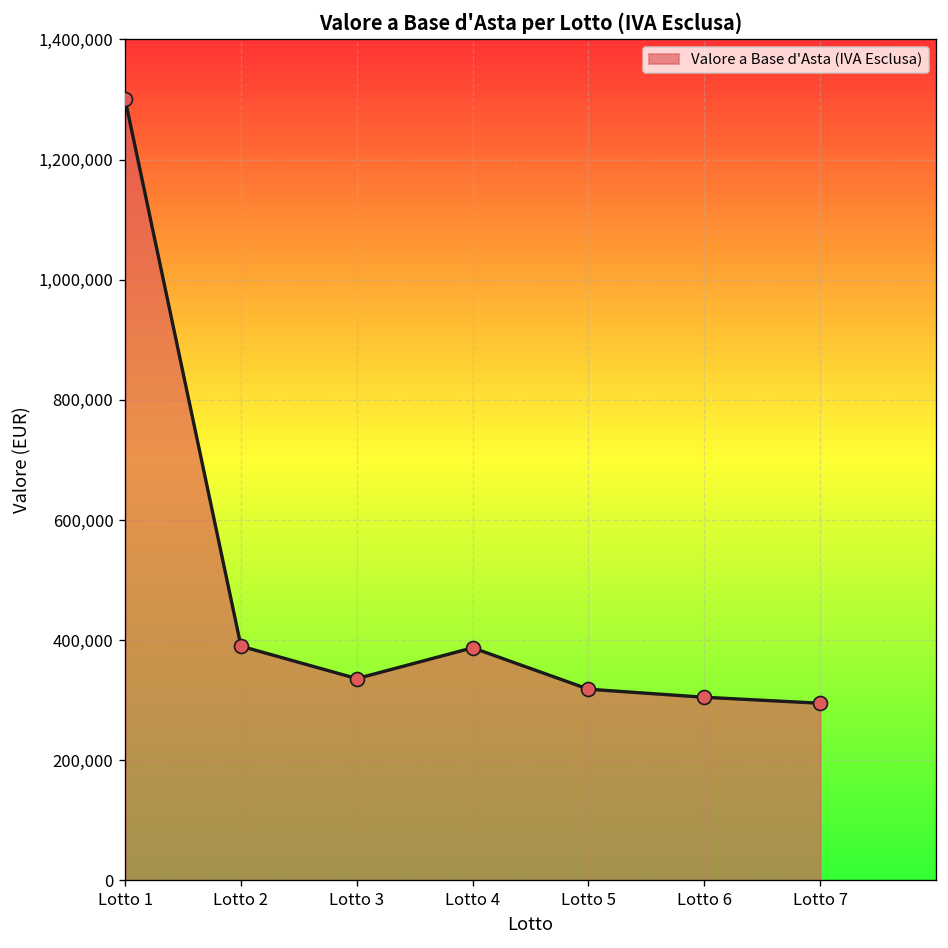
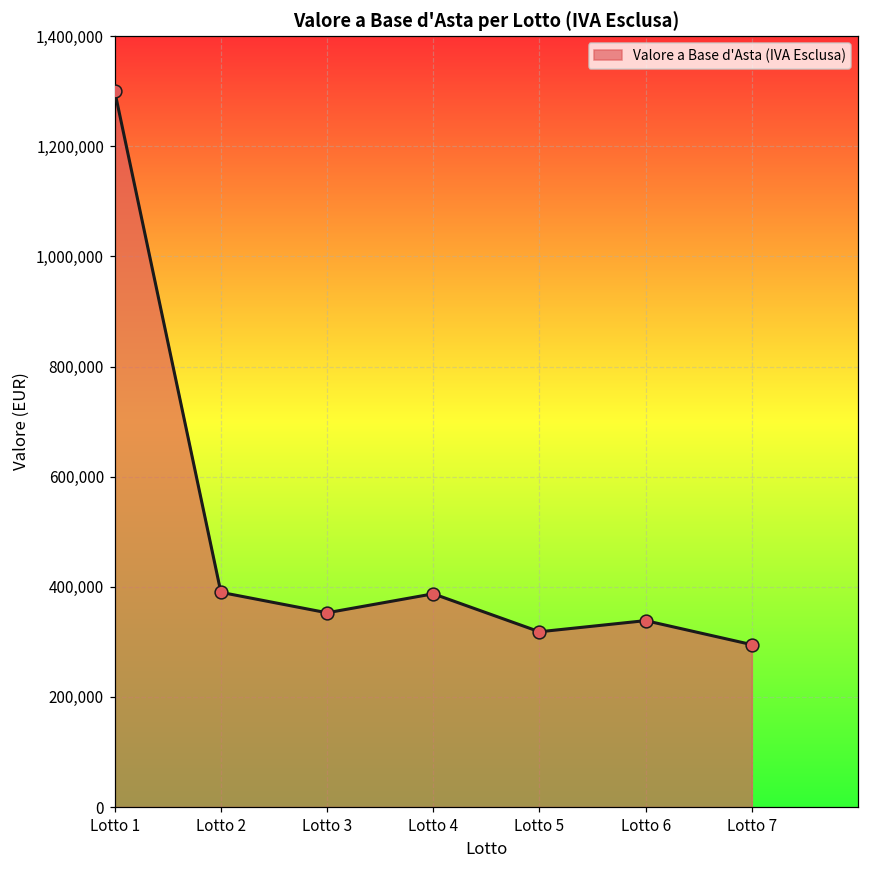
Lotto 3: 340,000 -> 350,000
Lotto 6: 310,000 -> 340,000
